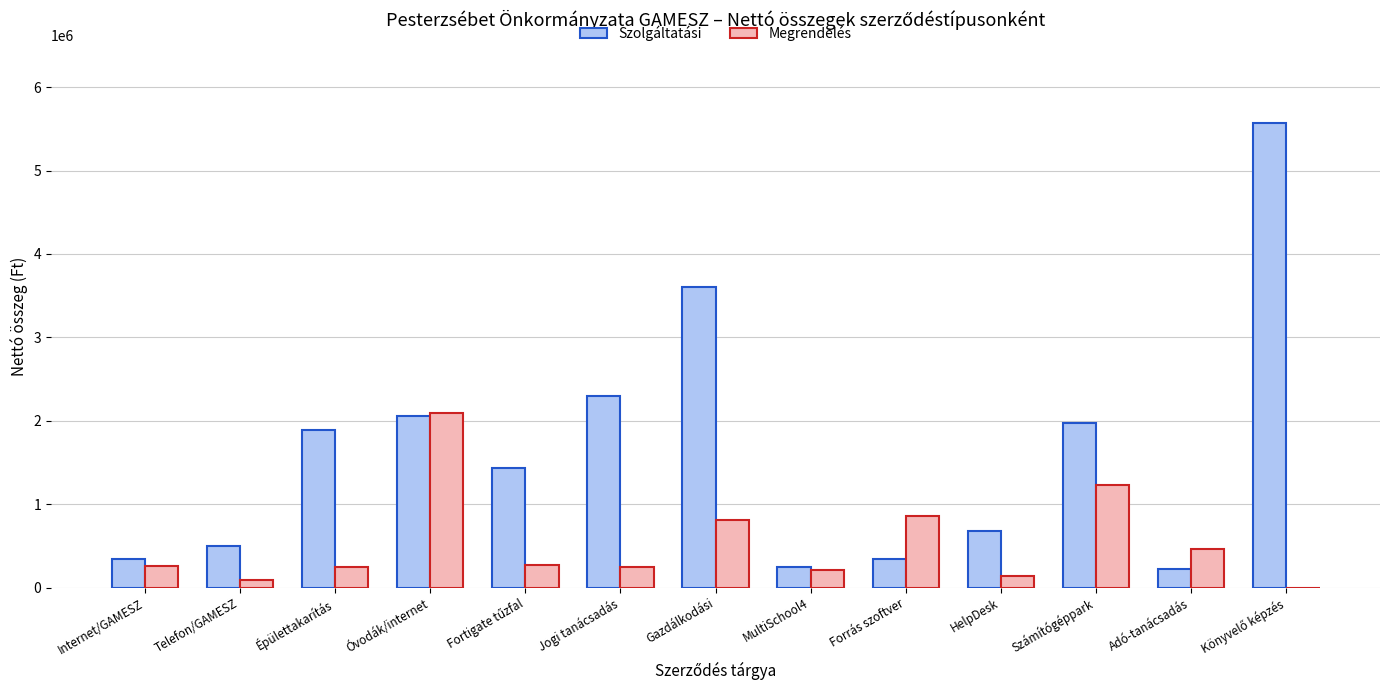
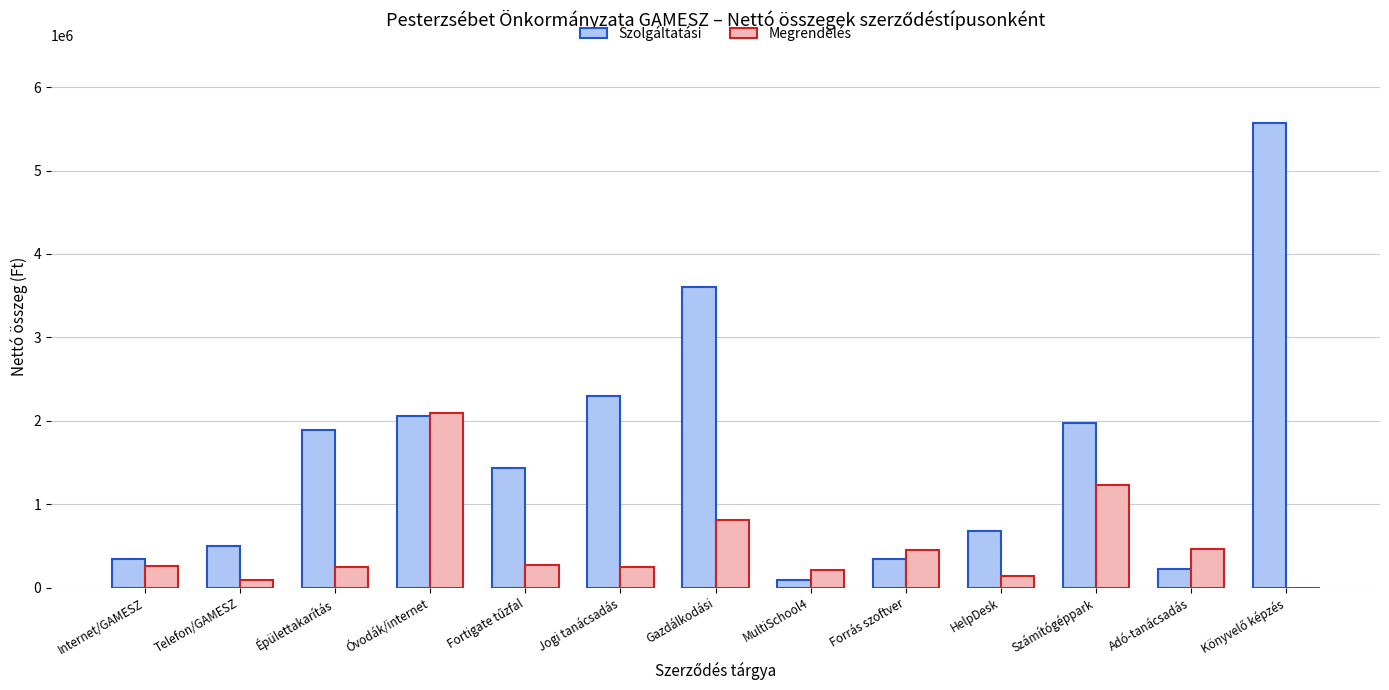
Szolgáltatási, MultiSchool4: 200000 -> 100000
Megrendelés, Forrás szoftver: 900000 -> 500000
